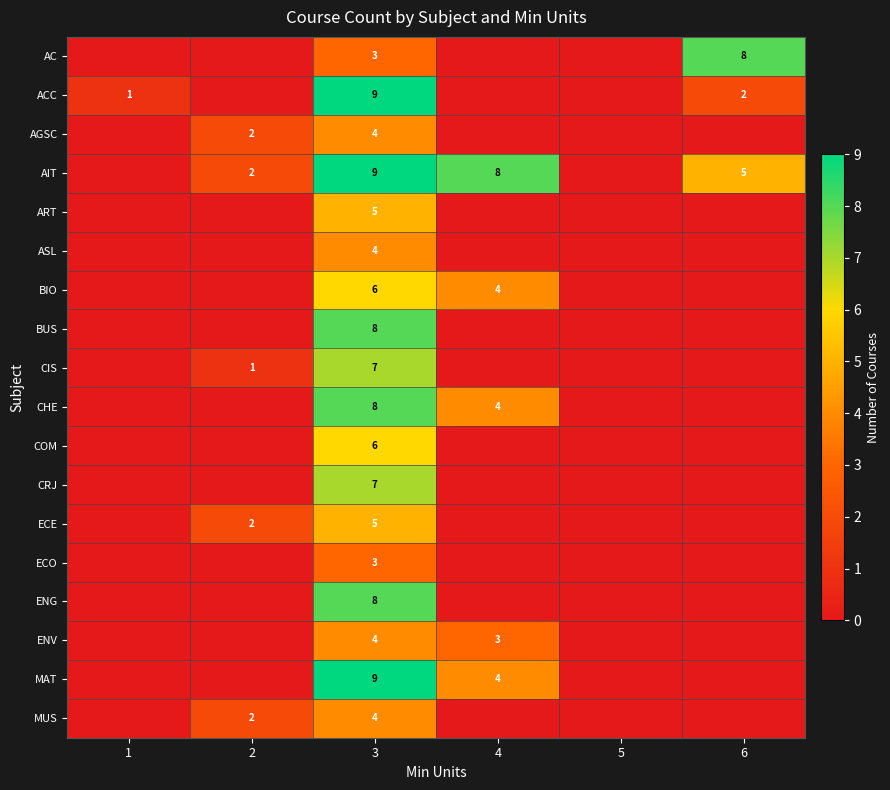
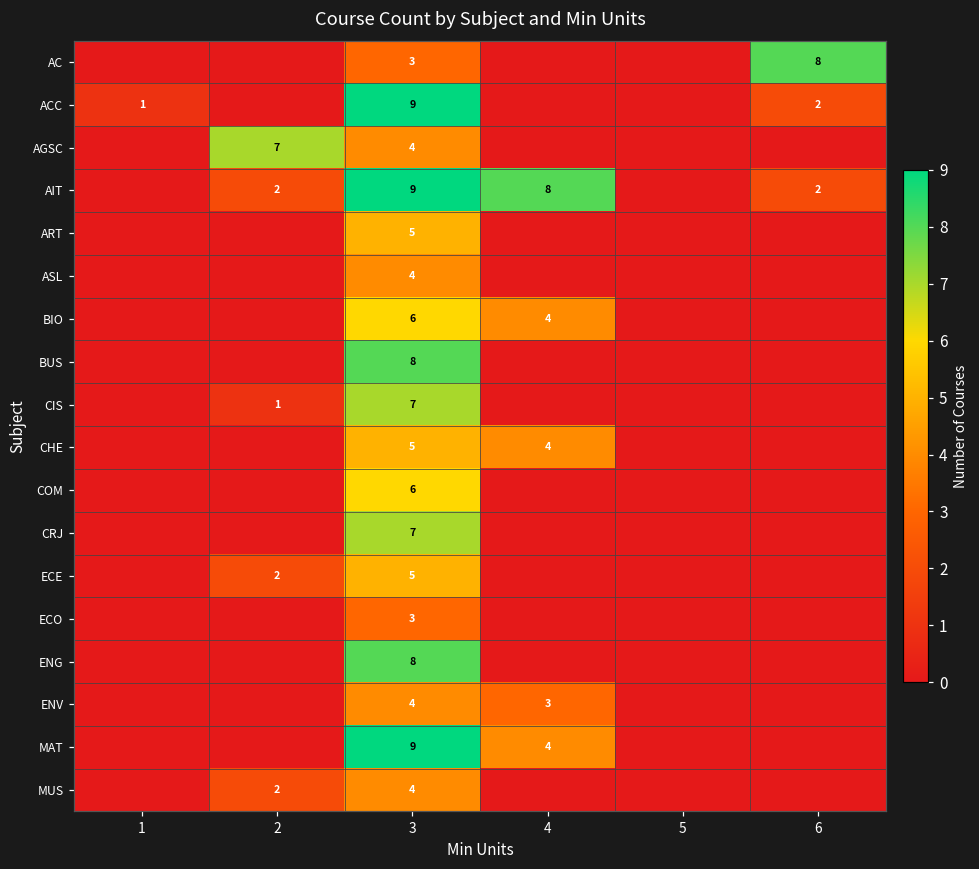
AGSC, 2: 2 -> 7
AIT, 6: 5 -> 2
CHE, 3: 8 -> 5
